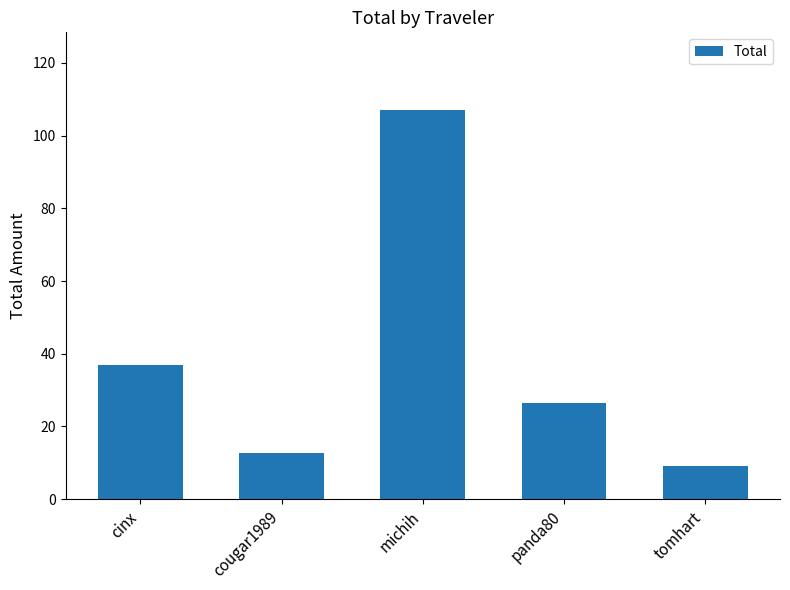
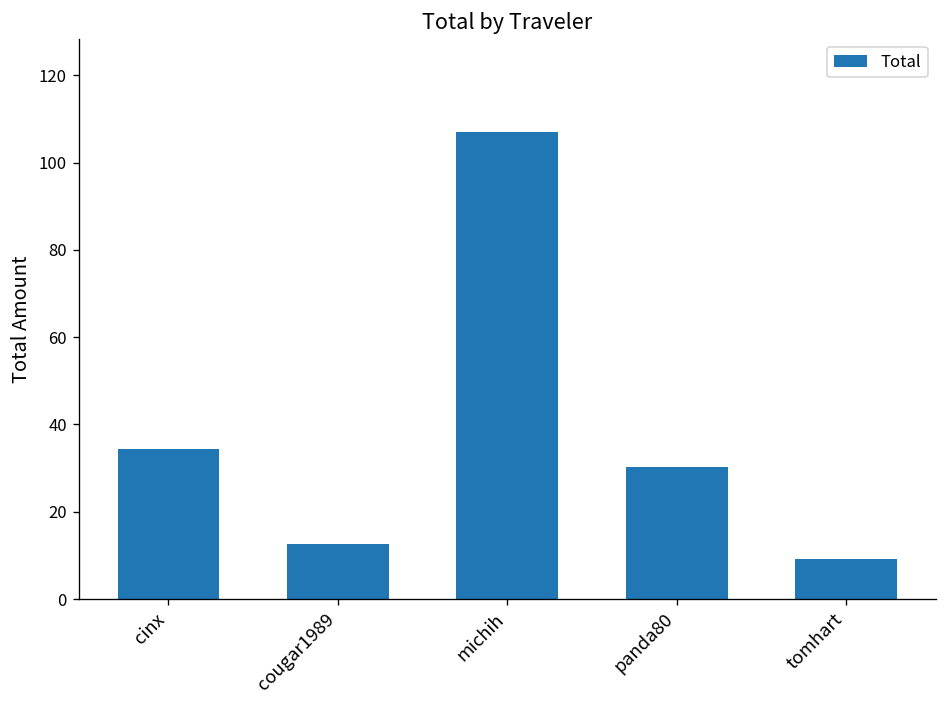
cinx: 37 -> 34
panda80: 26 -> 30
